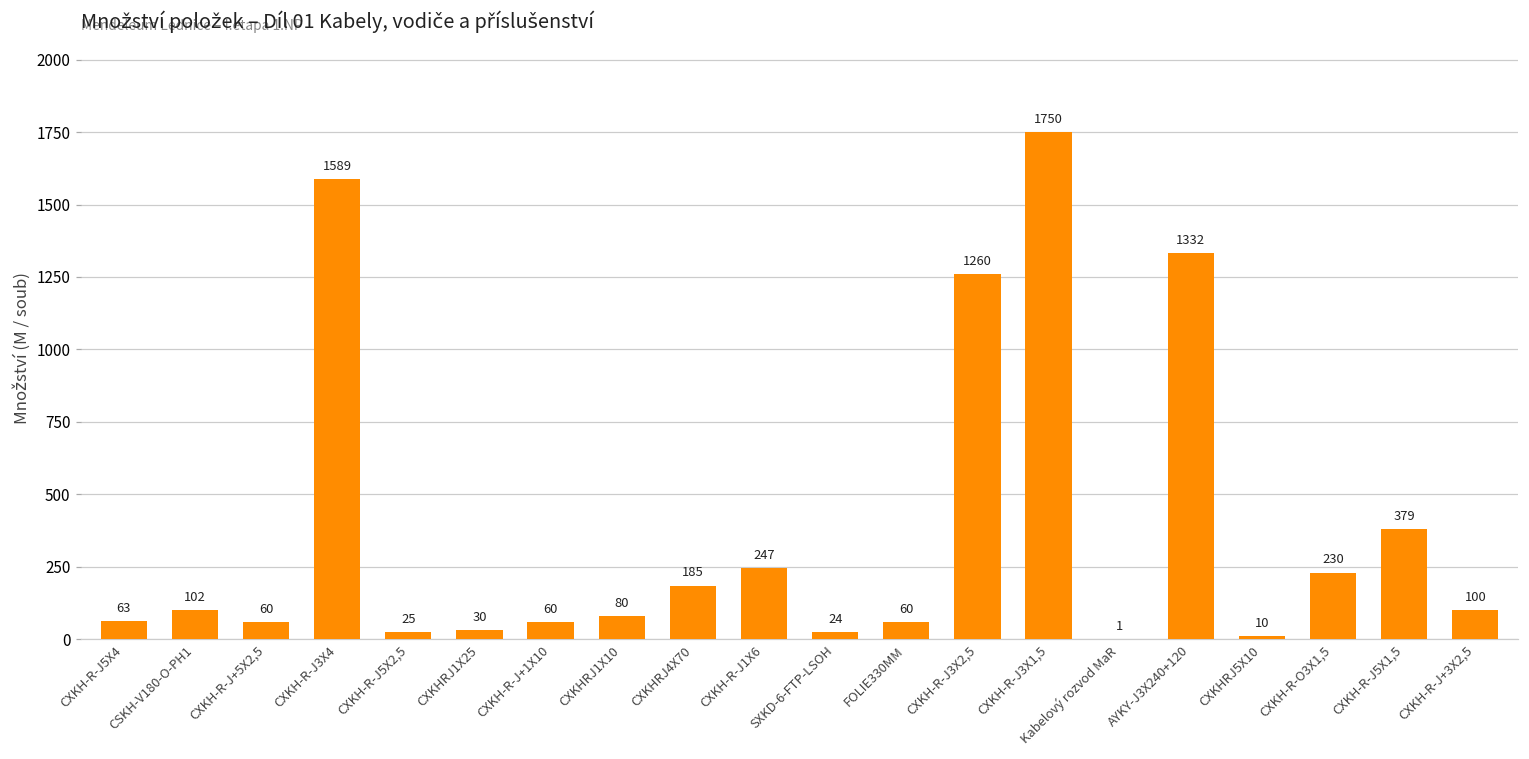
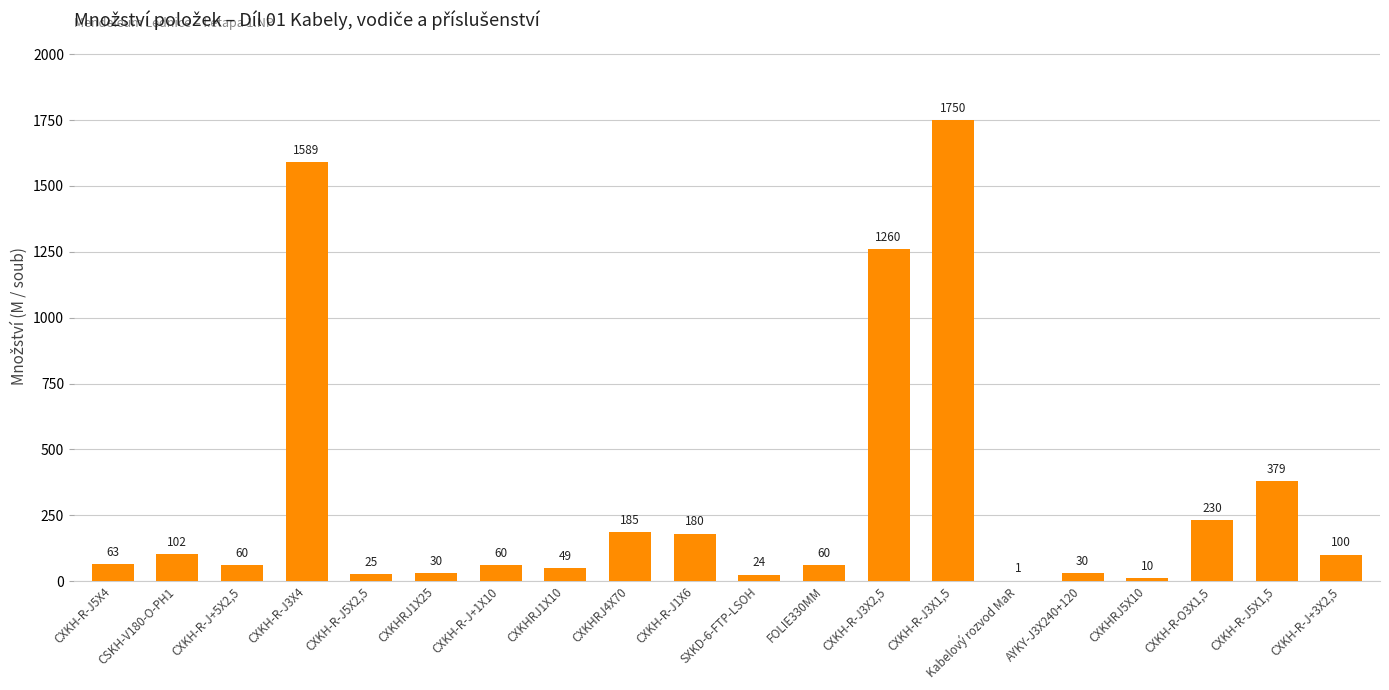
CXKHRJ1X10: 80 -> 49
CXKH-R-J1X6: 247 -> 180
AYKY-J3X240+120: 1332 -> 30
